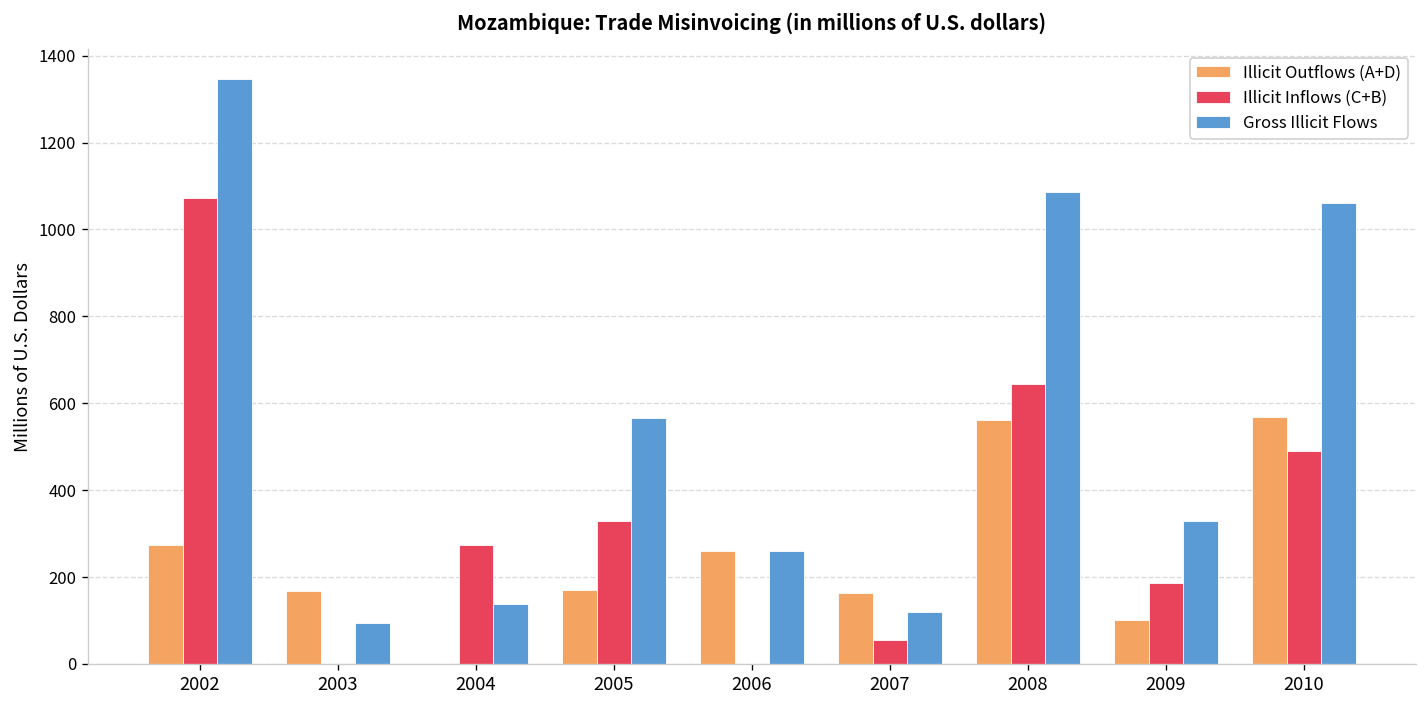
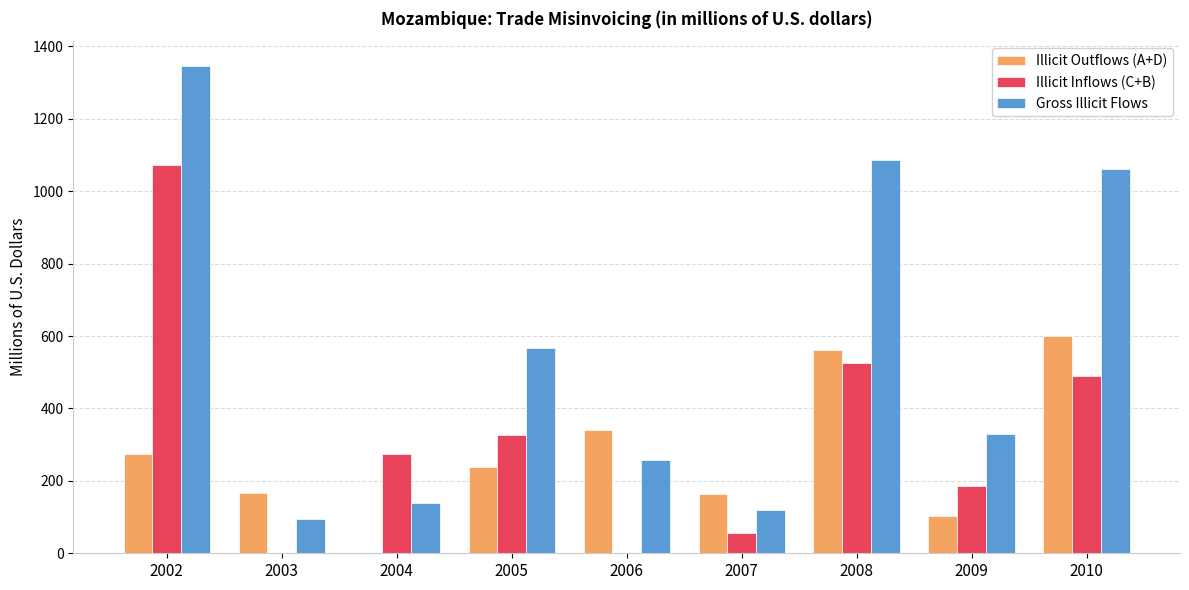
Illicit Outflows (A+D), 2005: 170 -> 240
Illicit Outflows (A+D), 2006: 260 -> 340
Illicit Inflows (C+B), 2008: 640 -> 530
Illicit Outflows (A+D), 2010: 570 -> 600
